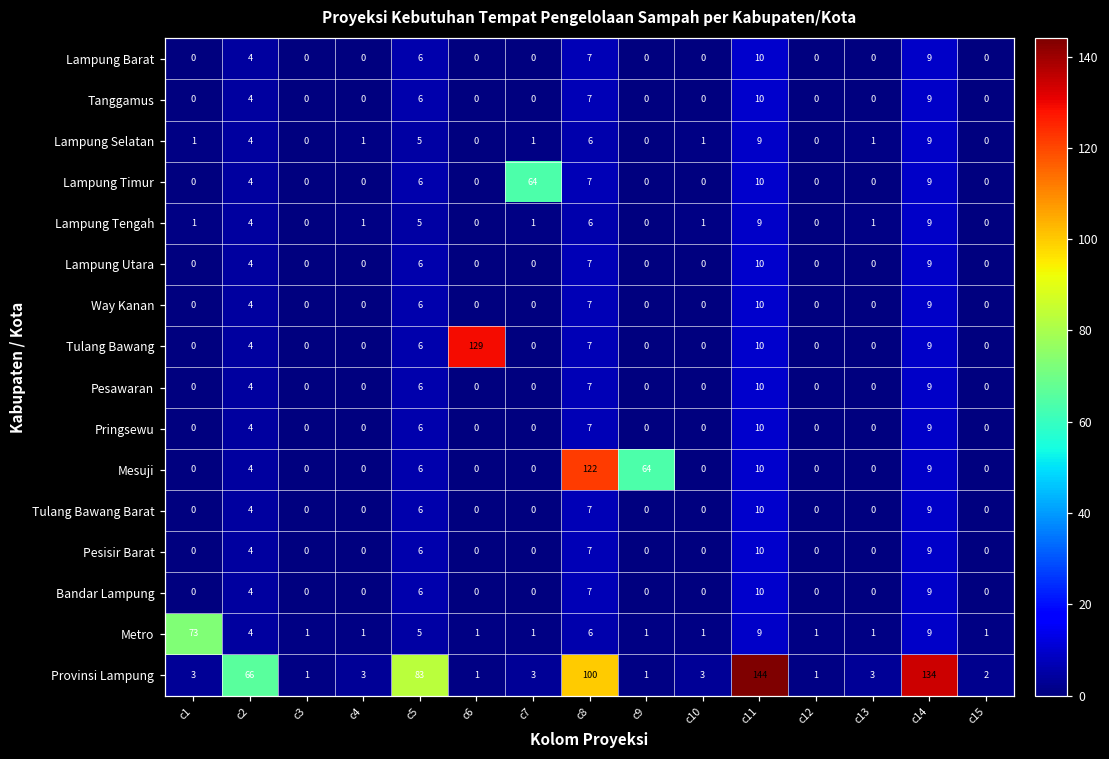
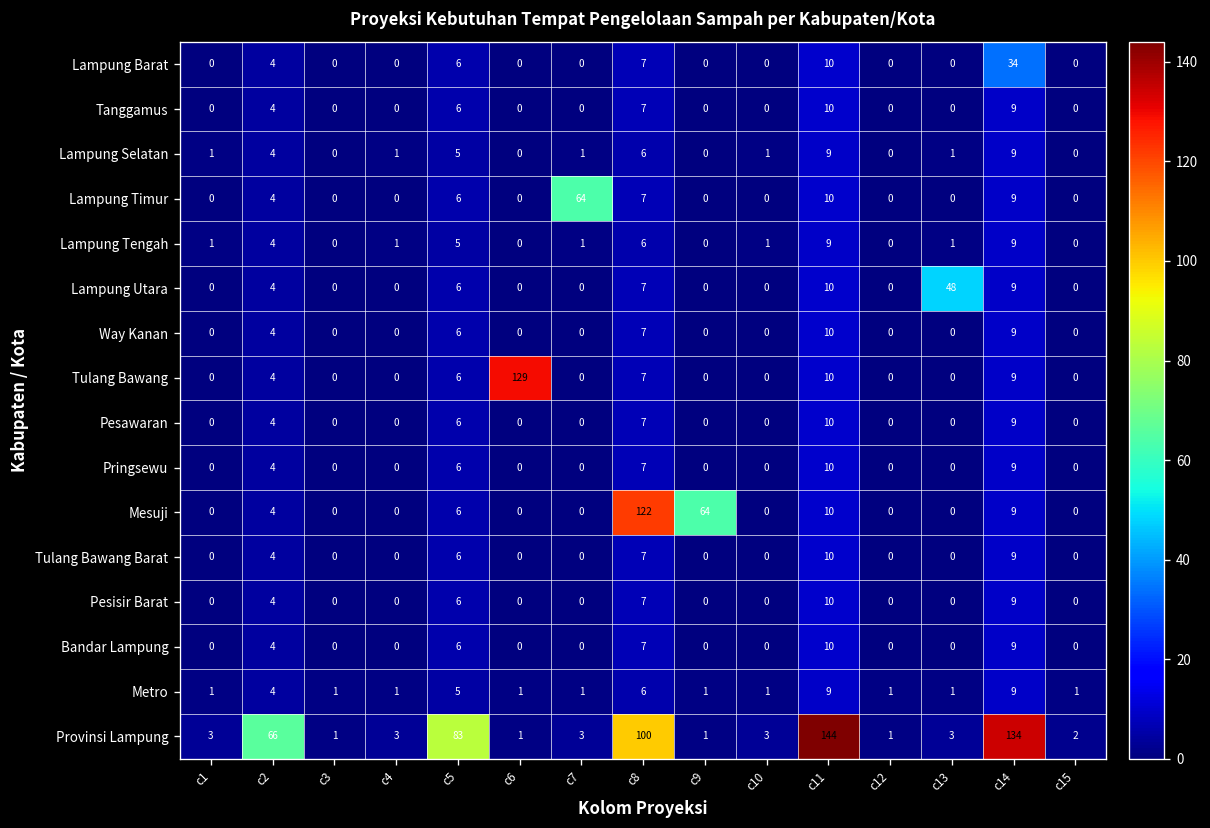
Lampung Barat, c14: 9 -> 34
Lampung Utara, c13: 0 -> 48
Metro, c1: 73 -> 1
